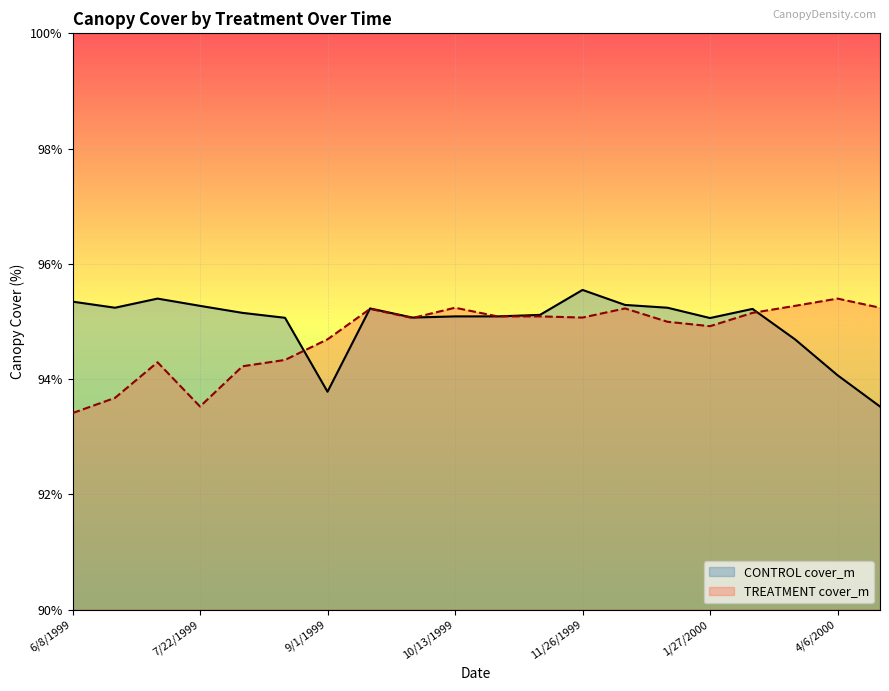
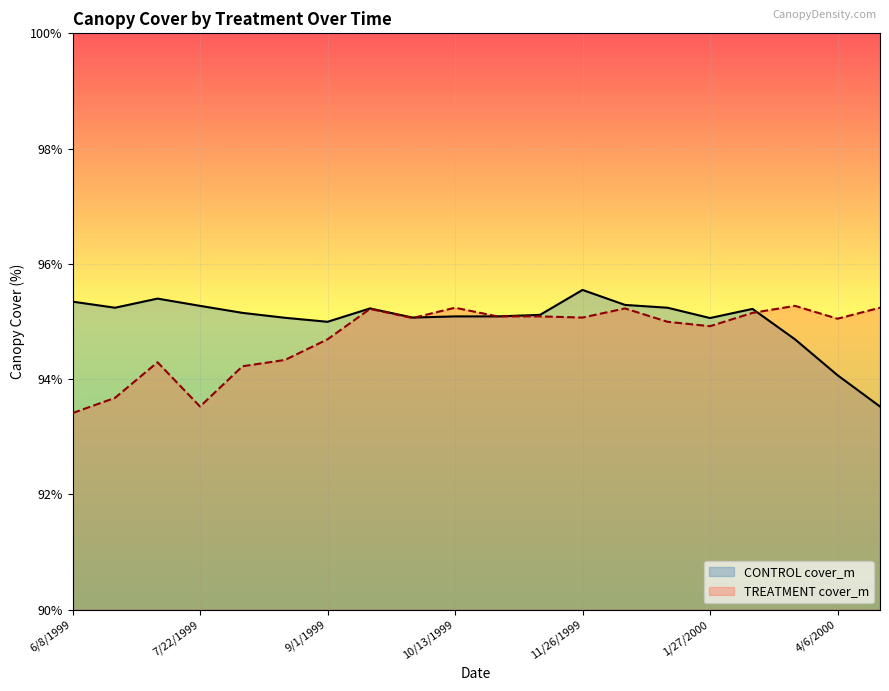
CONTROL cover_m, 9/1/1999: 93.8% -> 95.0%
TREATMENT cover_m, 4/6/2000: 95.4% -> 95.0%
